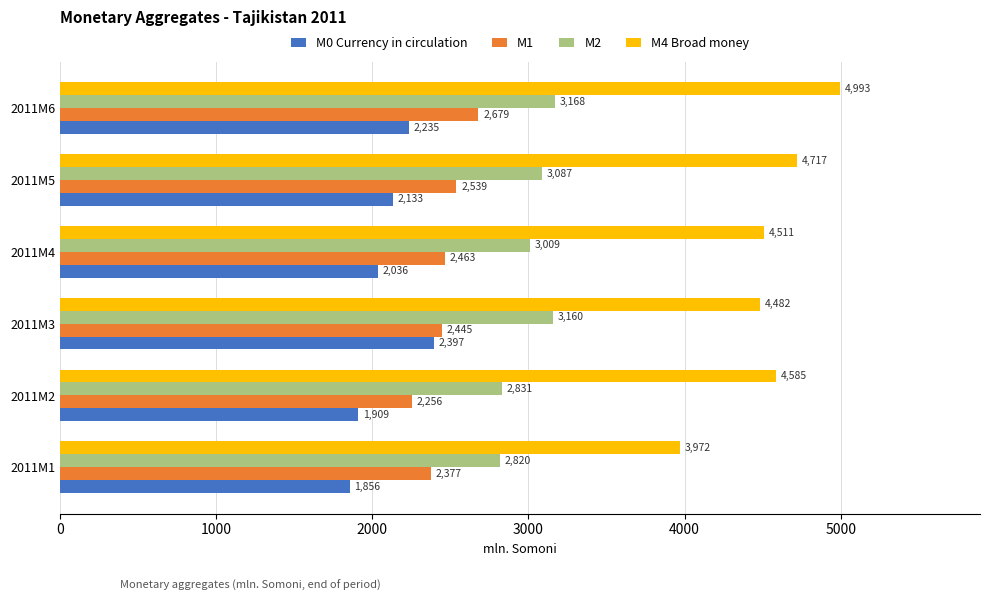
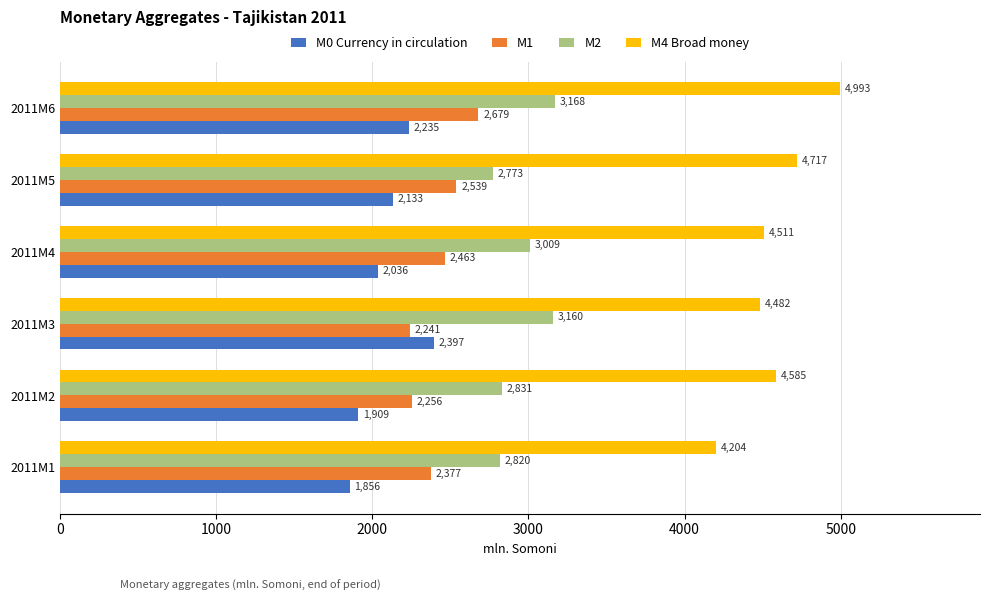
M2, 2011M5: 3,087 -> 2,773
M1, 2011M3: 2,445 -> 2,241
M4 Broad money, 2011M1: 3,972 -> 4,204
